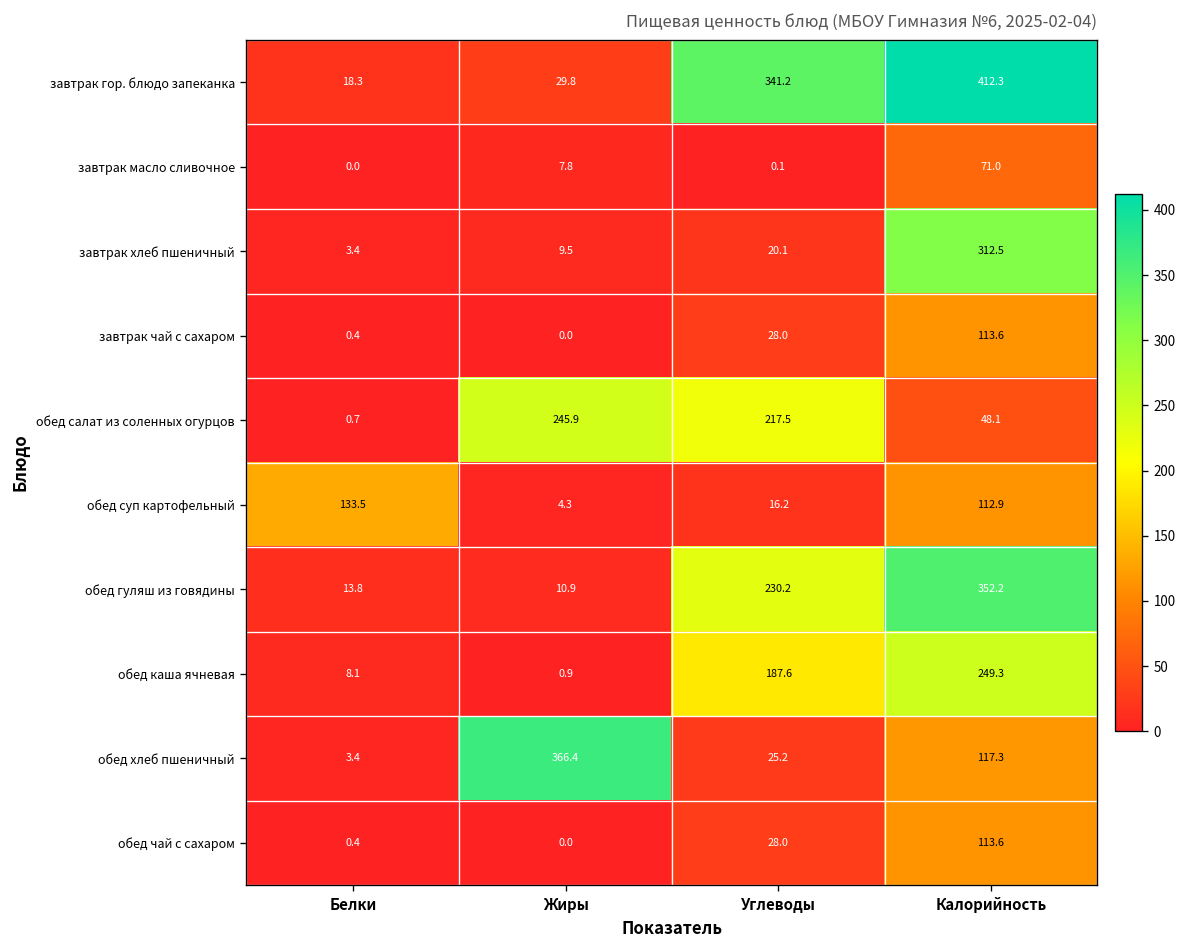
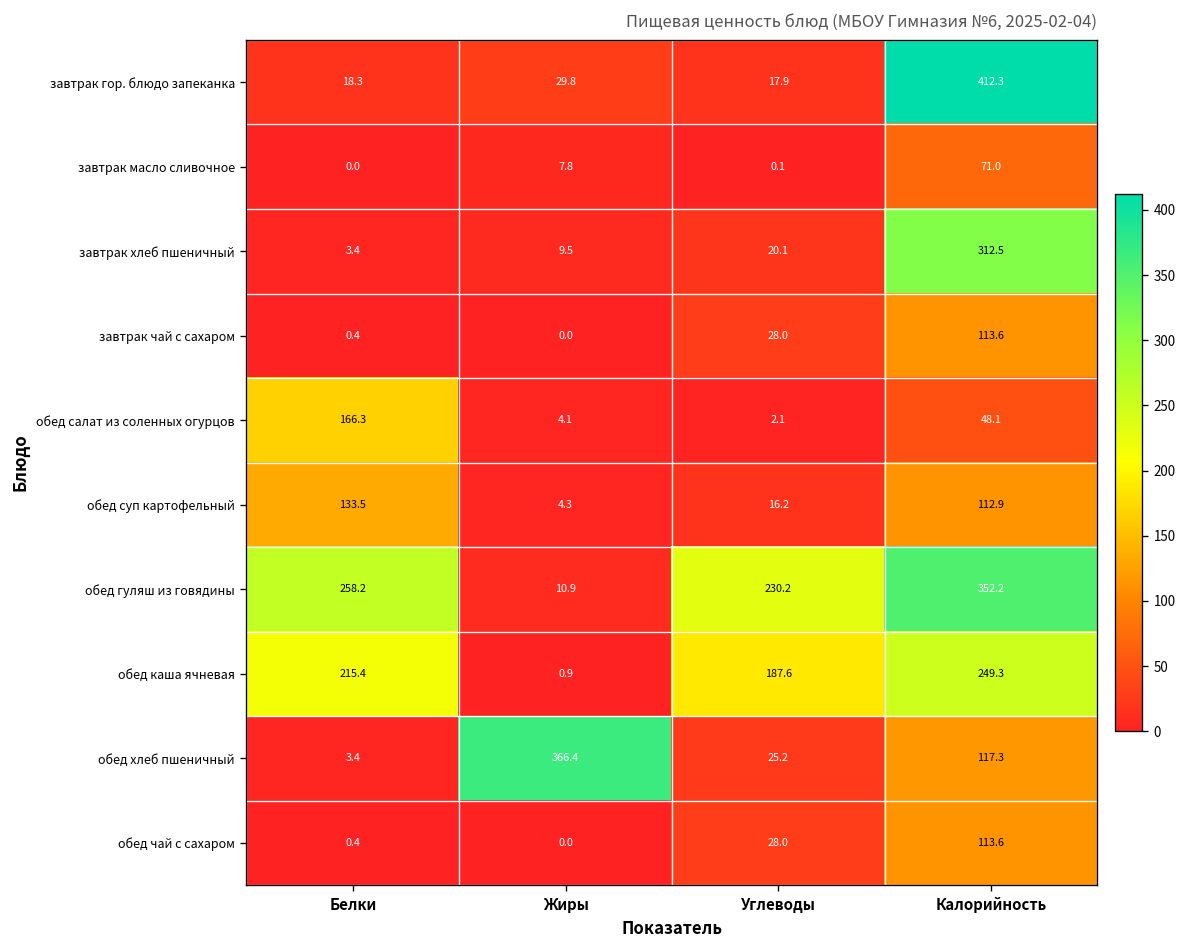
завтрак гор. блюдо запеканка, Углеводы: 341.2 -> 17.9
обед салат из соленных огурцов, Белки: 0.7 -> 166.3
обед салат из соленных огурцов, Жиры: 245.9 -> 4.1
обед салат из соленных огурцов, Углеводы: 217.5 -> 2.1
обед гуляш из говядины, Белки: 13.8 -> 258.2
обед каша ячневая, Белки: 8.1 -> 215.4
